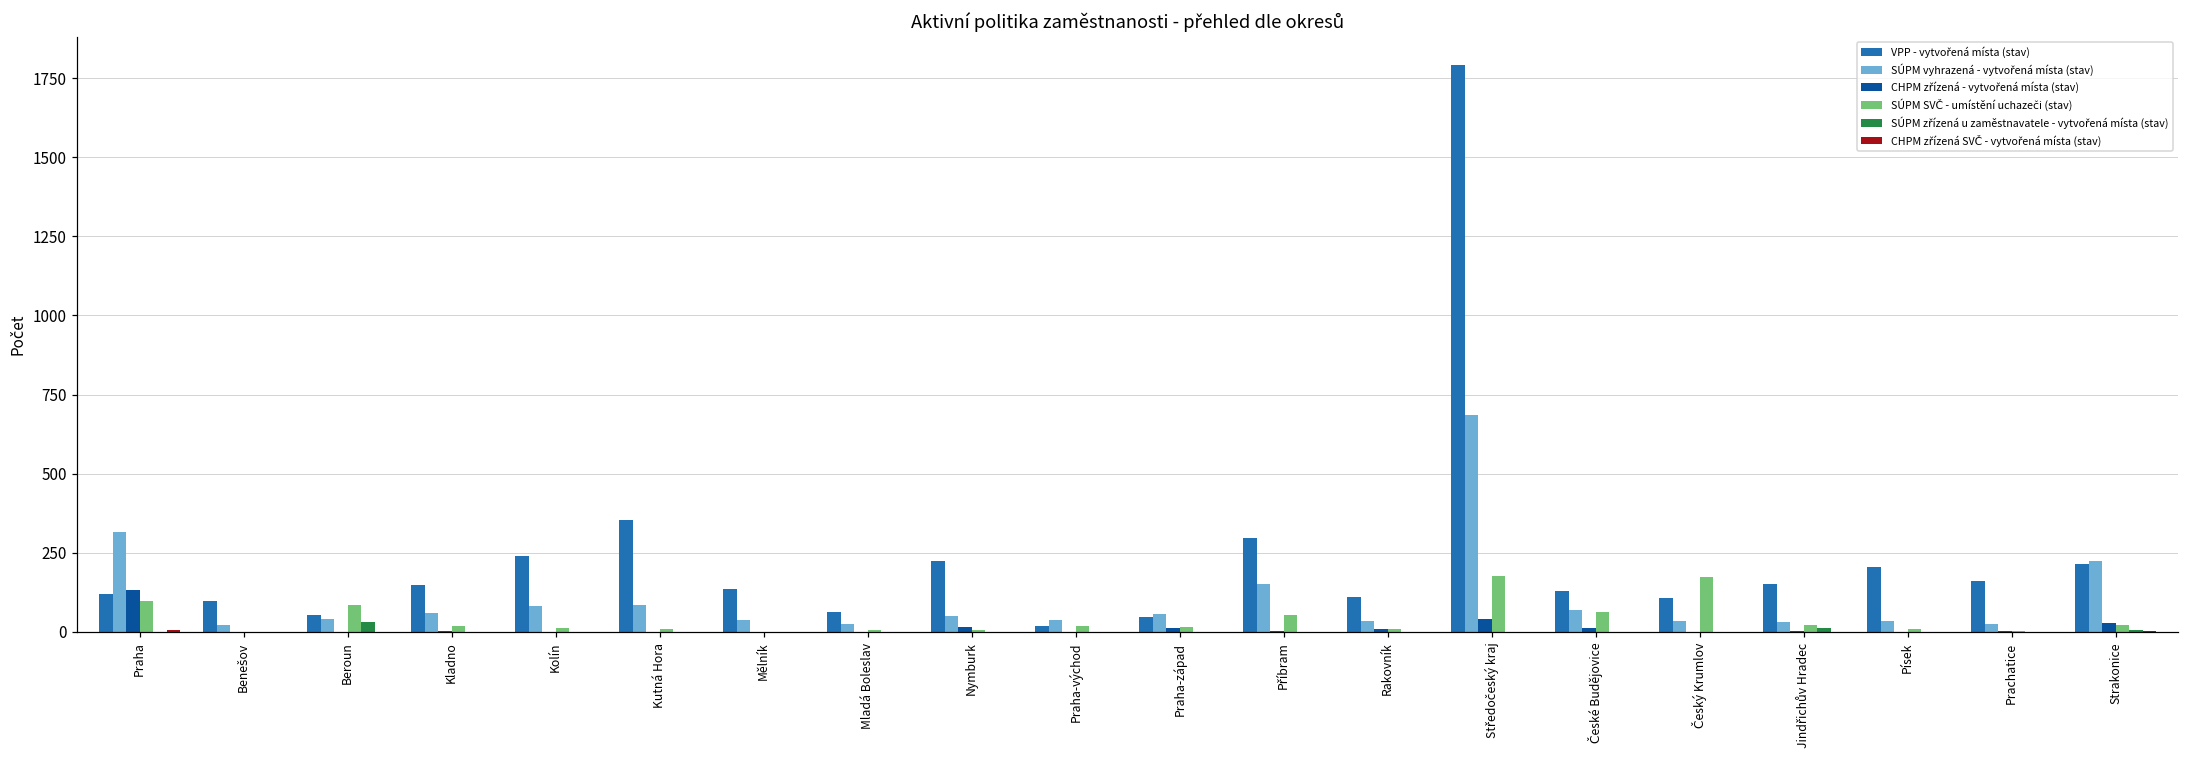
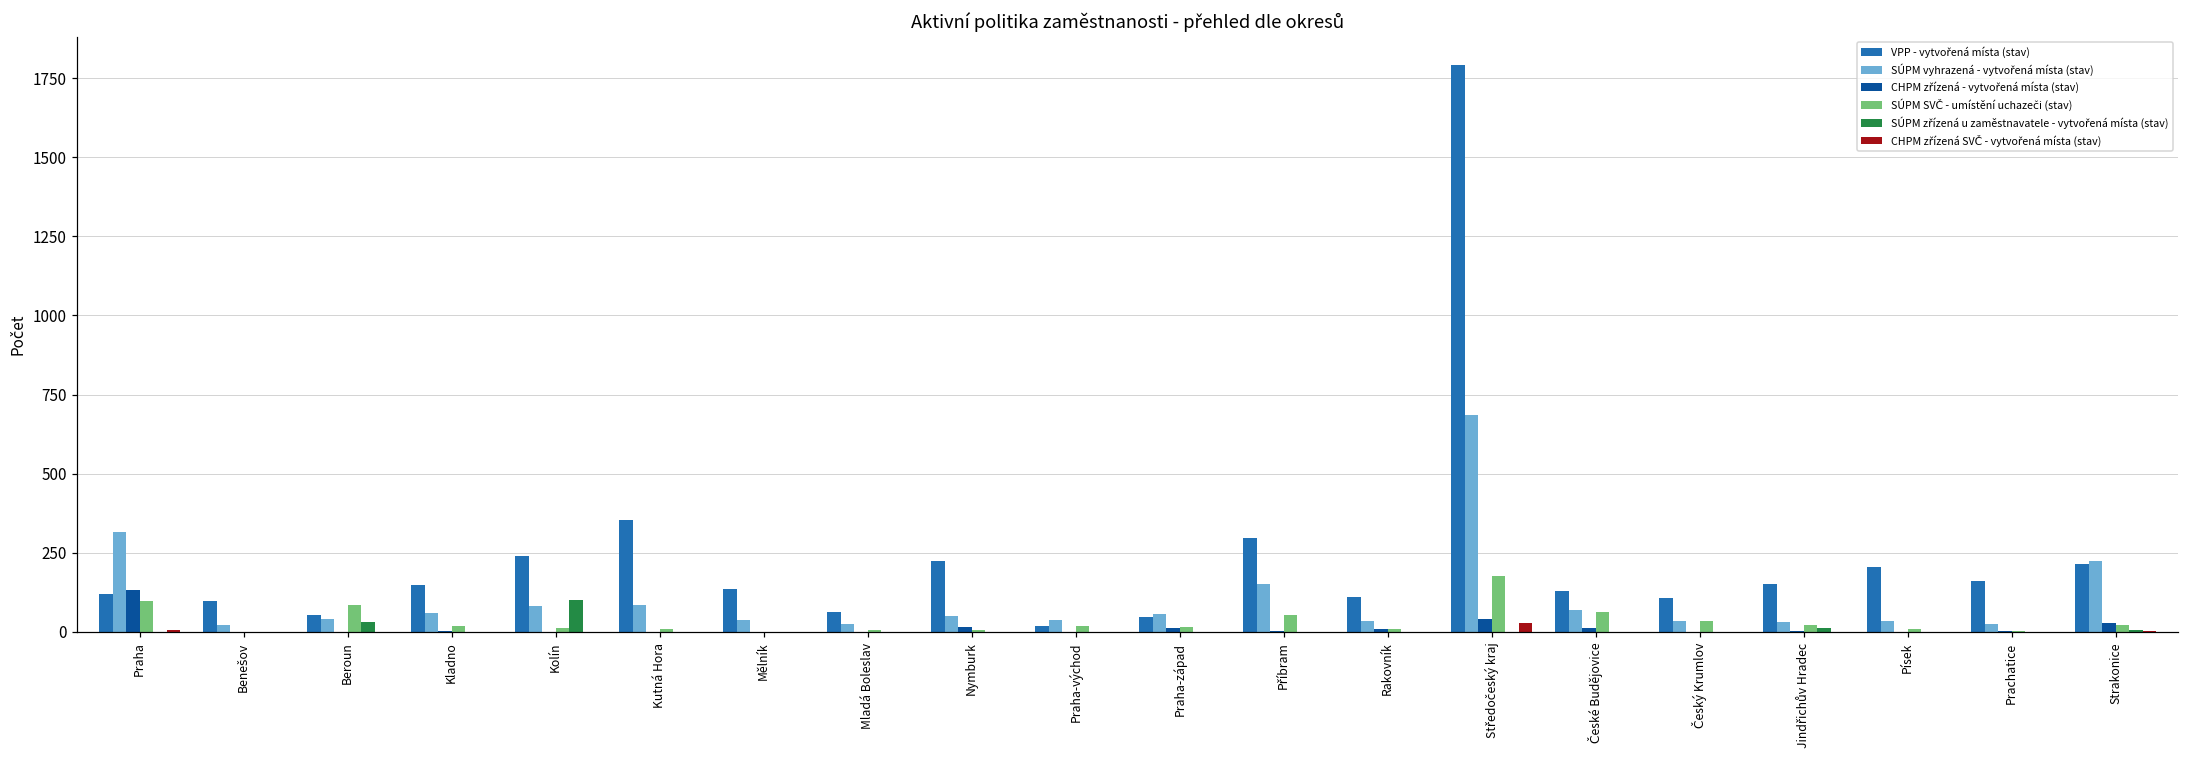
SÚPM zřízená u zaměstnavatele - vytvořená místa (stav), Kolín: 0 -> 100
CHPM zřízená SVČ - vytvořená místa (stav), Středočeský kraj: 0 -> 30
SÚPM SVČ - umístění uchazeči (stav), Český Krumlov: 170 -> 30
